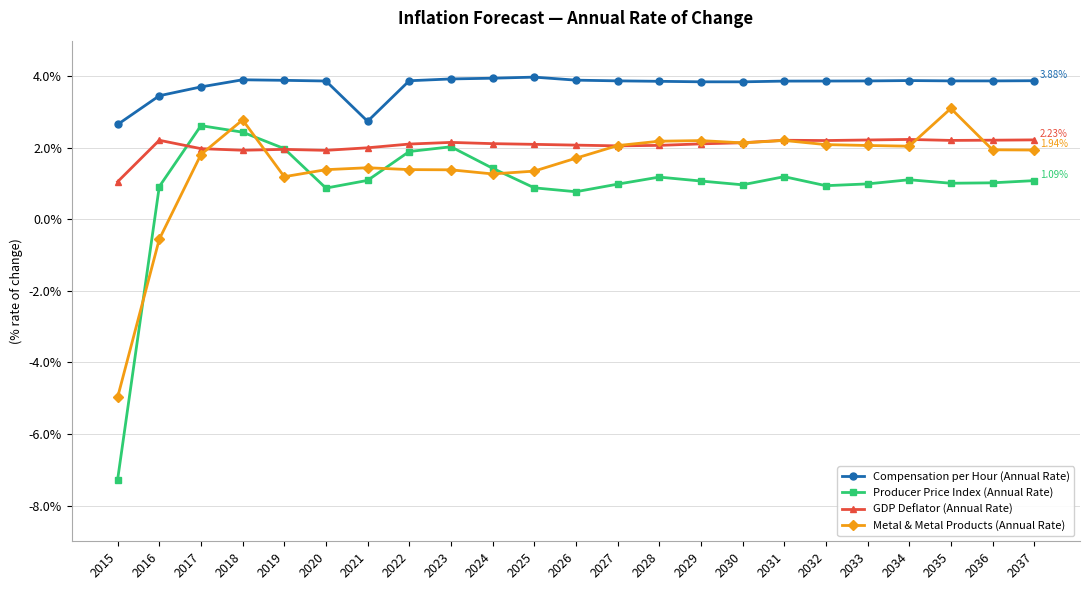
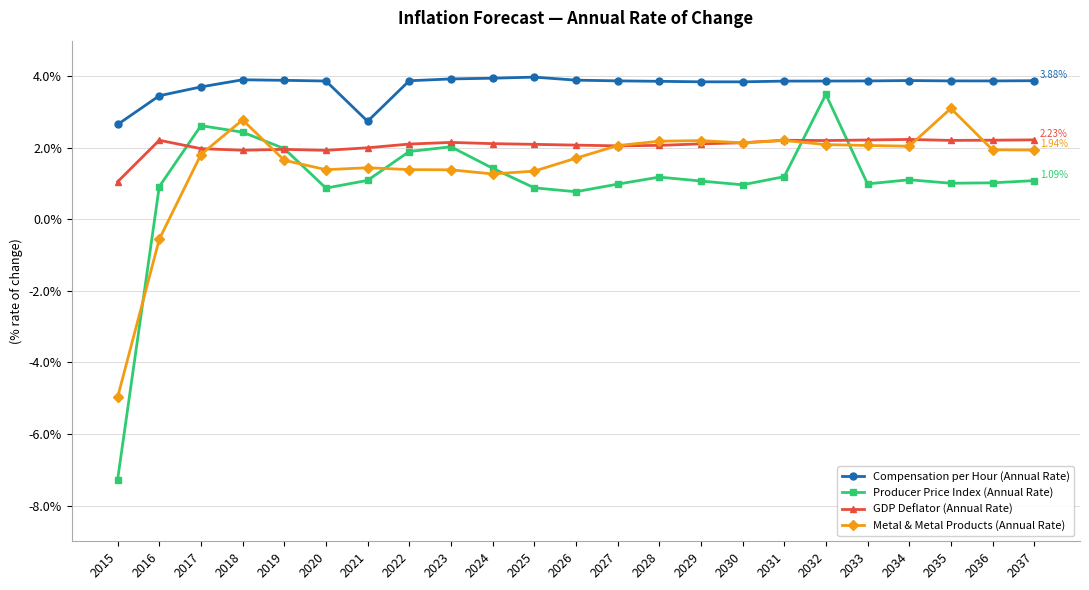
Metal & Metal Products (Annual Rate), 2019: 1.2% -> 1.7%
Producer Price Index (Annual Rate), 2032: 0.9% -> 3.5%
